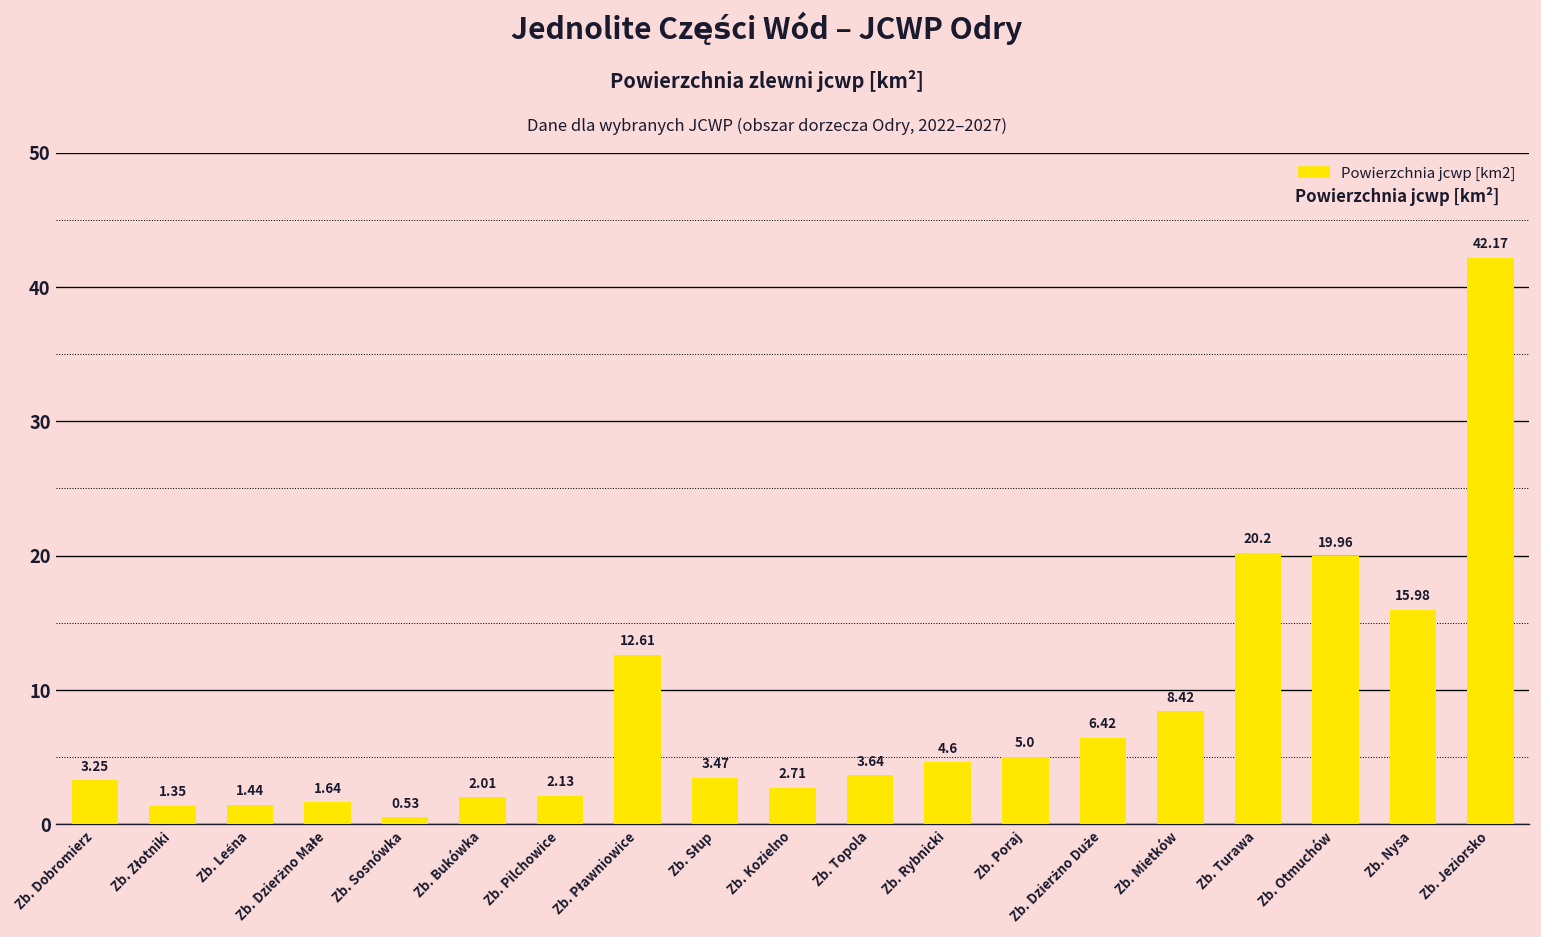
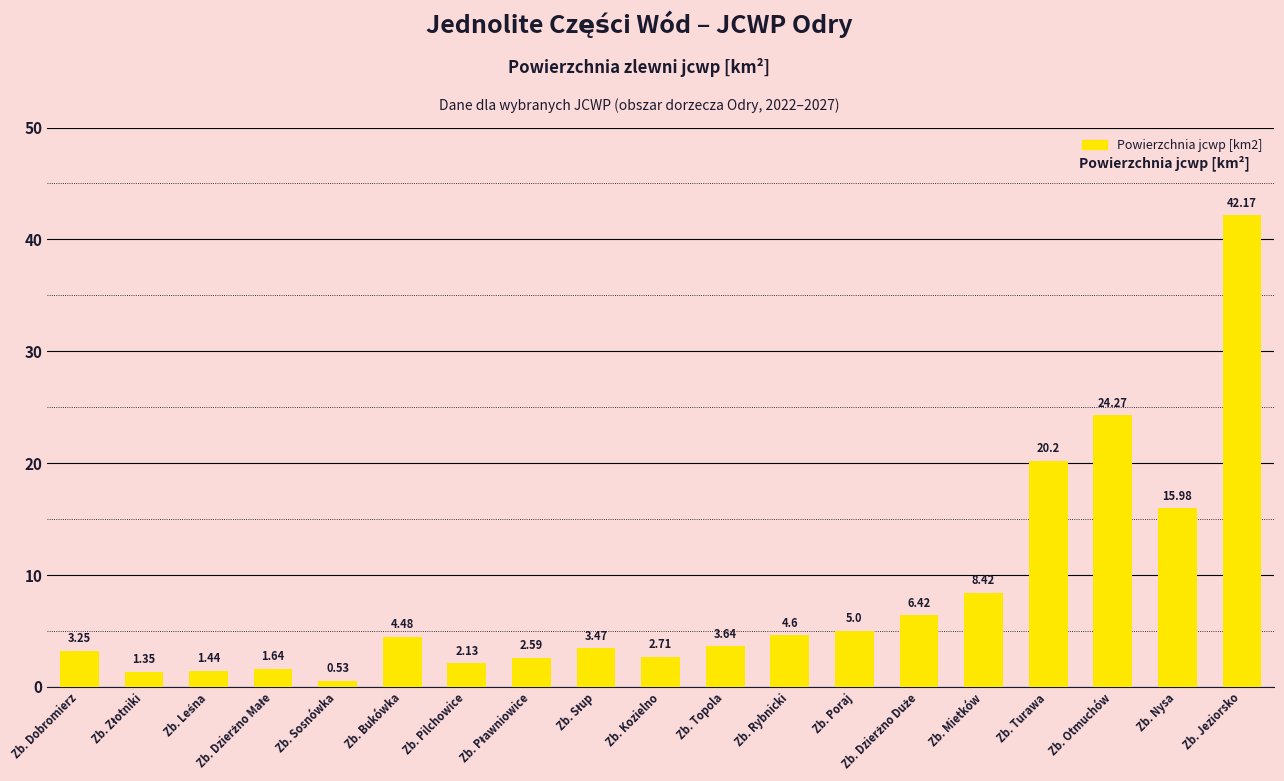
Zb. Bukówka: 2.01 -> 4.48
Zb. Pławniowice: 12.61 -> 2.59
Zb. Otmuchów: 19.96 -> 24.27
